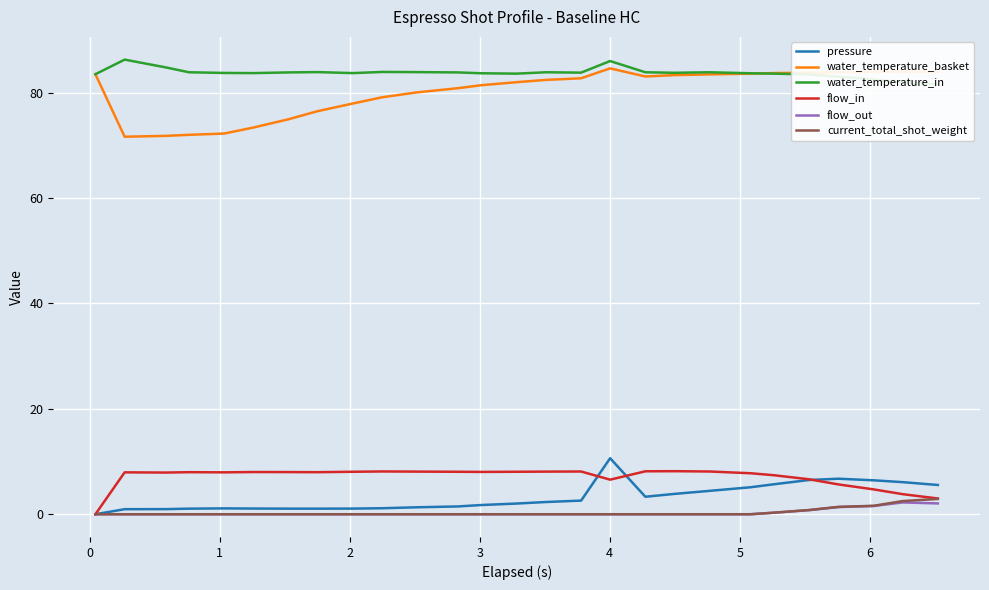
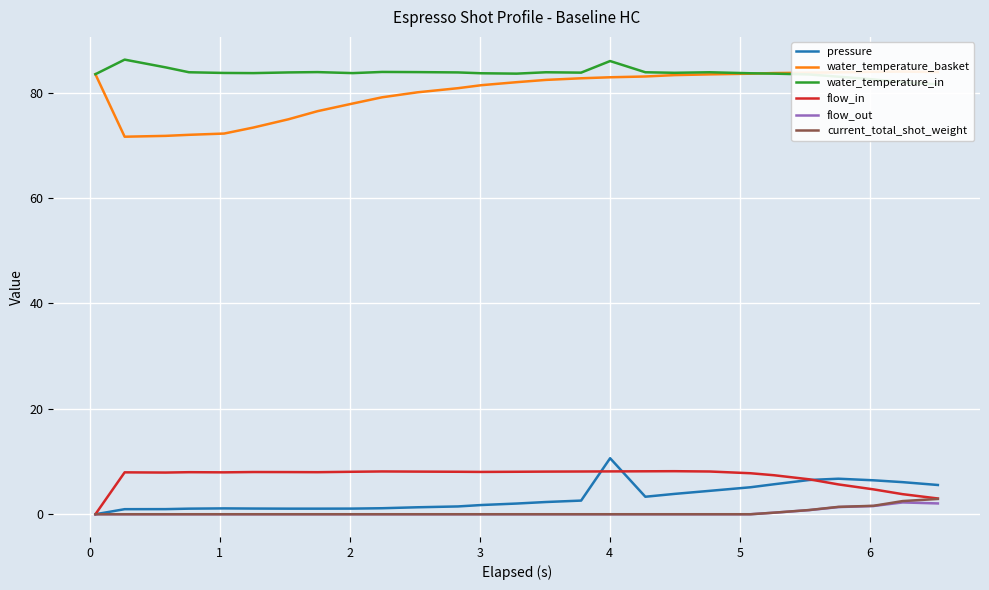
water_temperature_basket, 4: 85 -> 83
flow_in, 4: 7 -> 8
